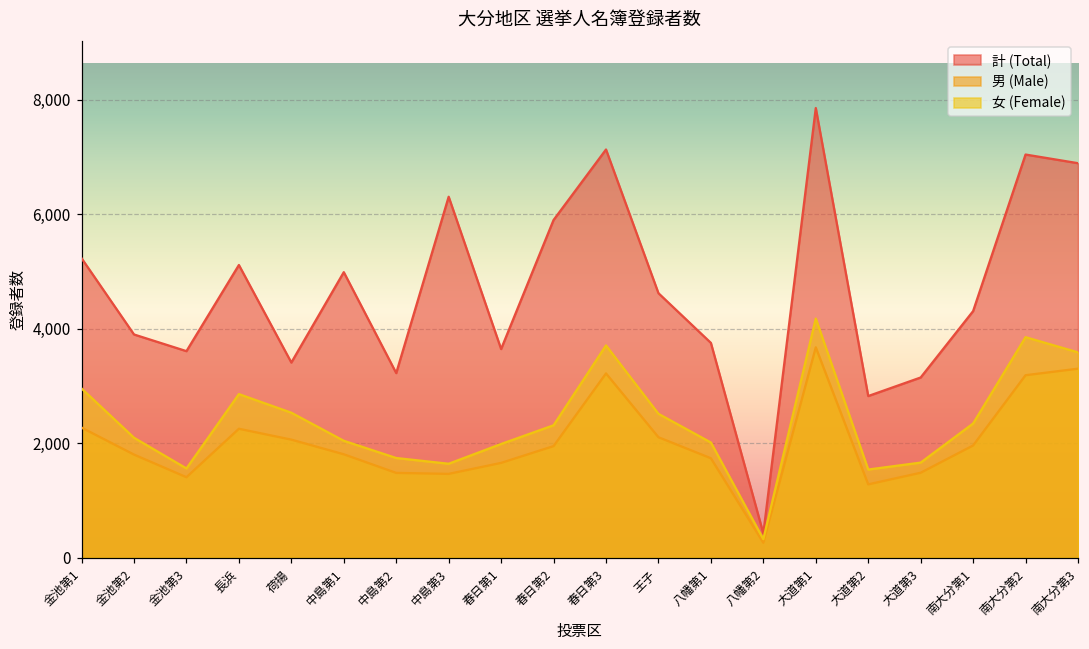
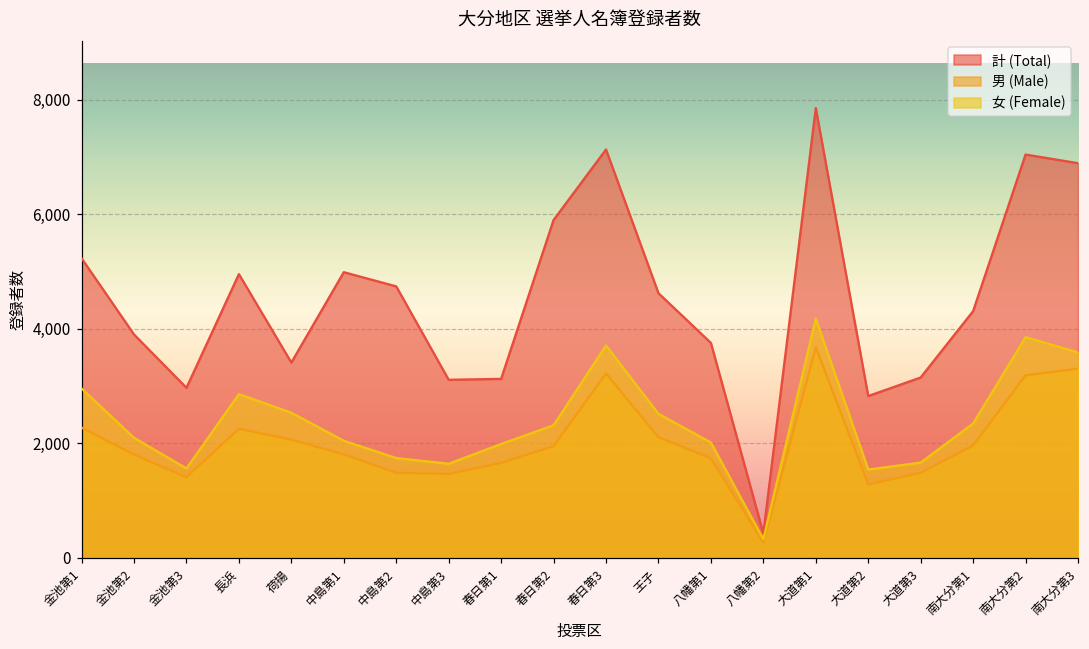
計 (Total), 金池第3: 3,600 -> 3,000
計 (Total), 長浜: 5,100 -> 5,000
計 (Total), 中島第2: 3,200 -> 4,700
計 (Total), 中島第3: 6,300 -> 3,100
計 (Total), 春日第1: 3,600 -> 3,100
